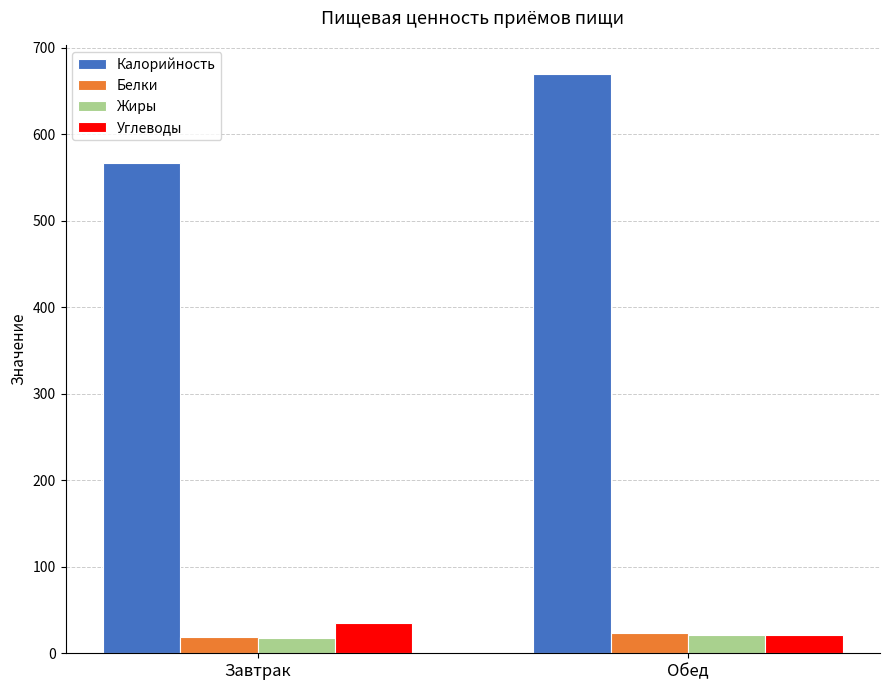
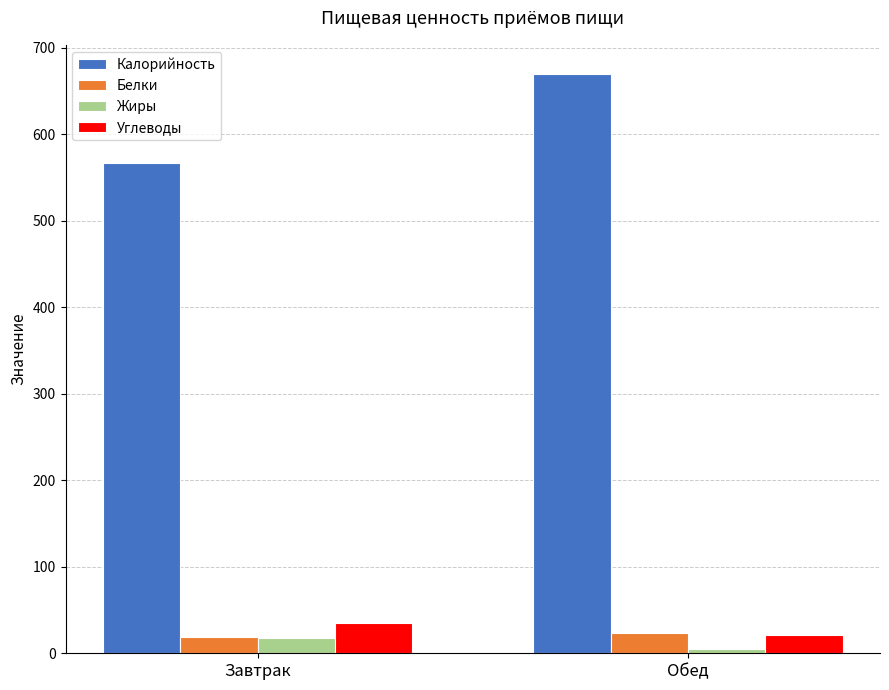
Жиры, Обед: 20 -> 0
